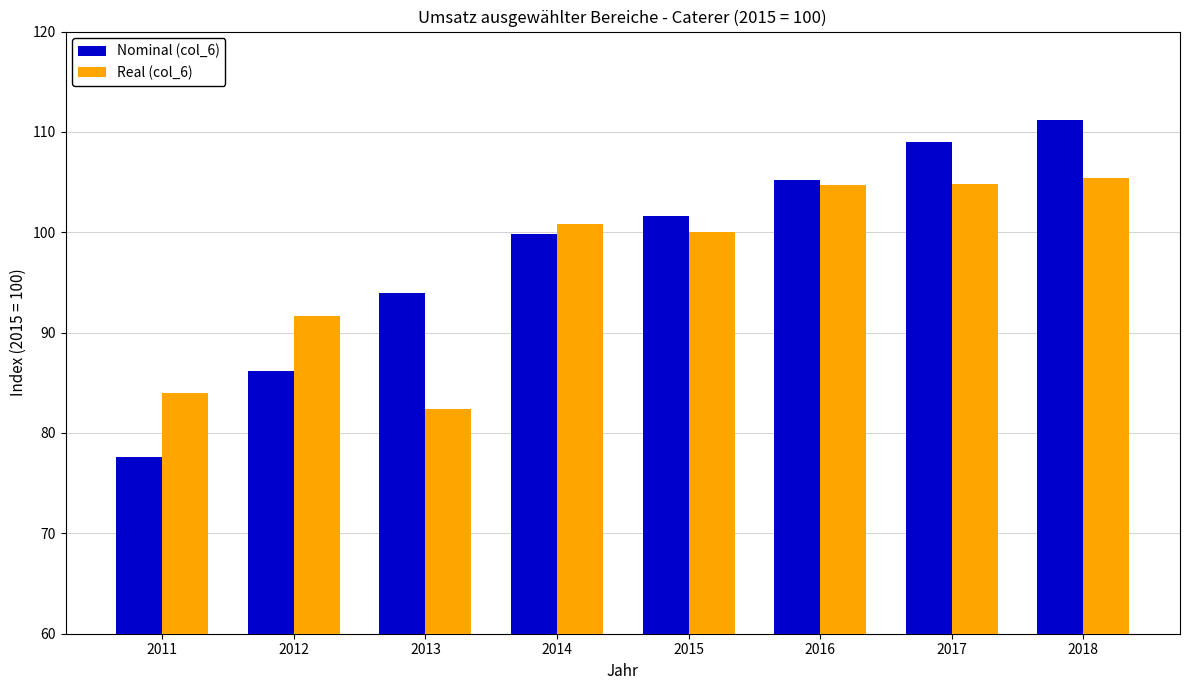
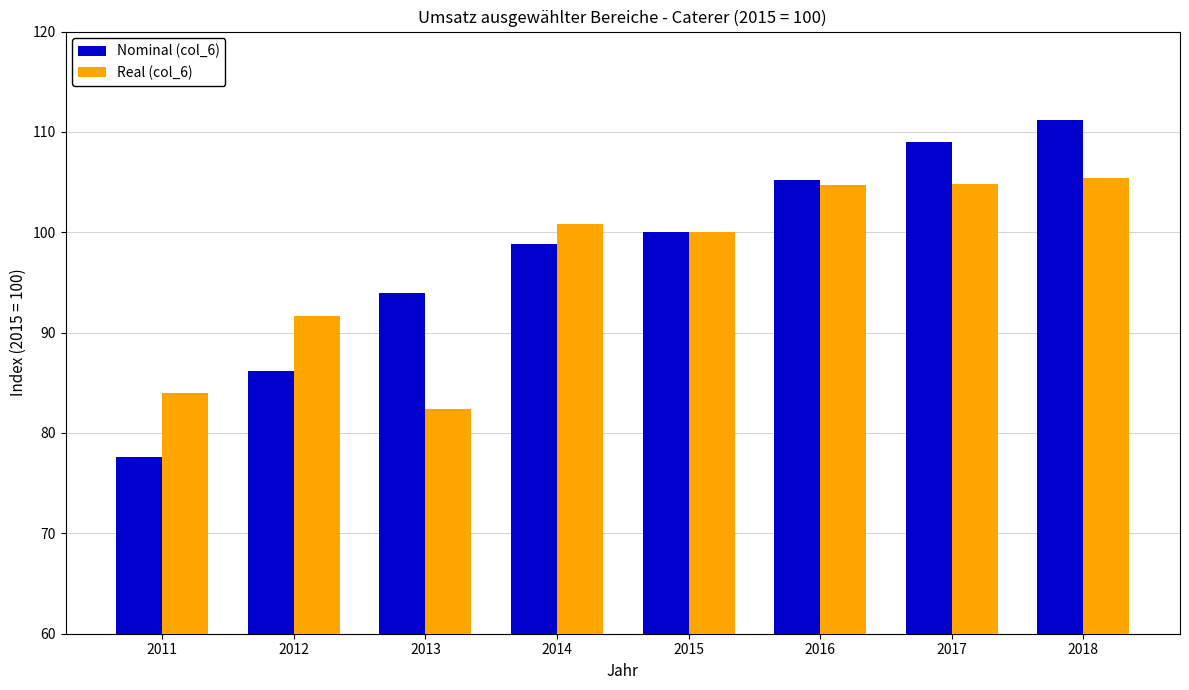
Nominal (col_6), 2014: 99.8 -> 98.8
Nominal (col_6), 2015: 101.6 -> 100.0
